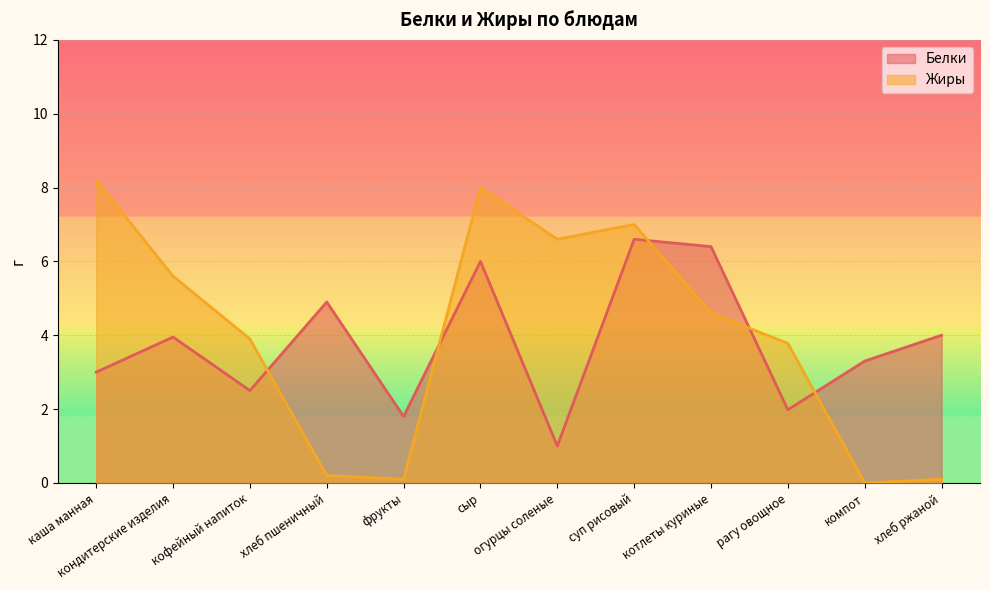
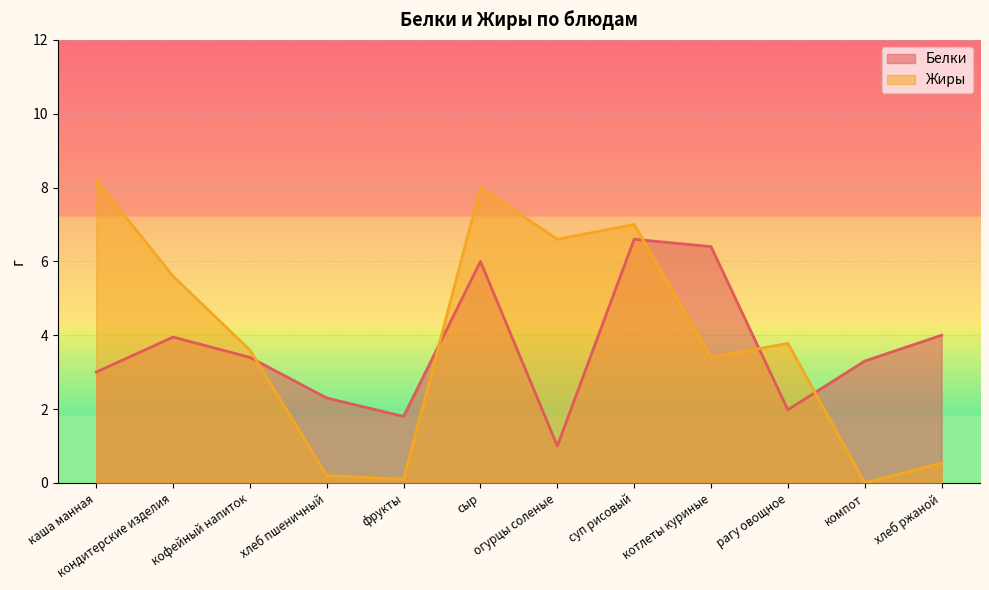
Белки, кофейный напиток: 2.5 -> 3.4
Жиры, кофейный напиток: 3.9 -> 3.6
Белки, хлеб пшеничный: 4.9 -> 2.3
Жиры, котлеты куриные: 4.6 -> 3.4
Жиры, хлеб ржаной: 0.1 -> 0.5
